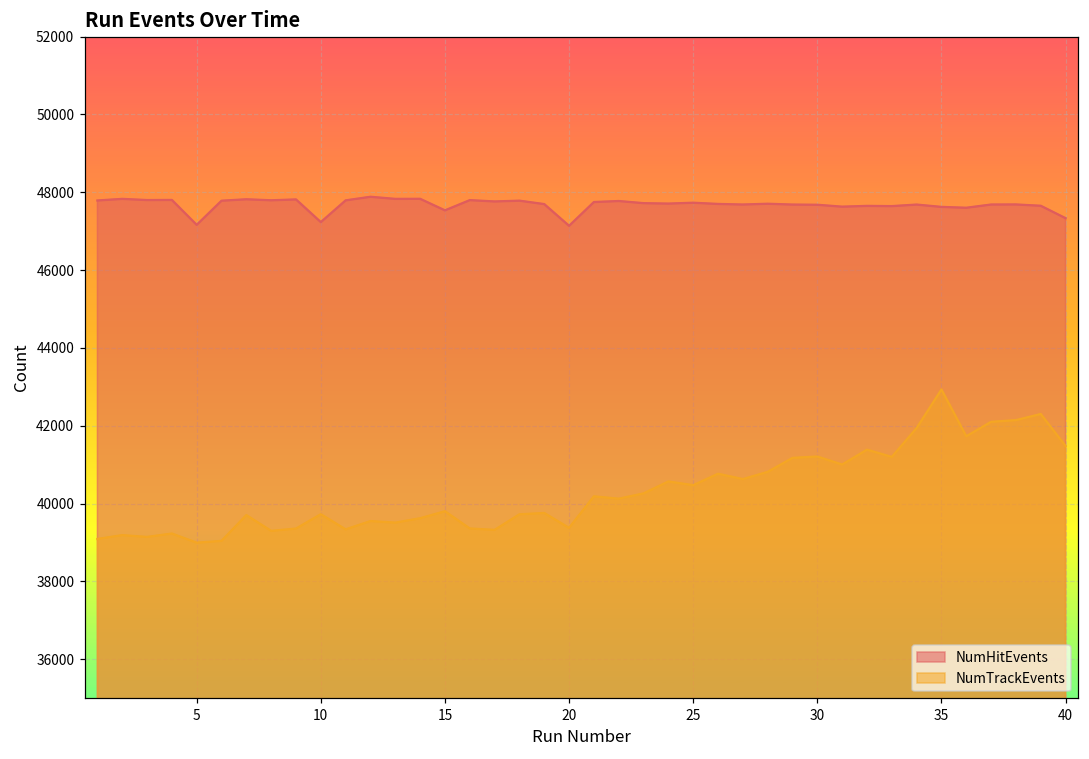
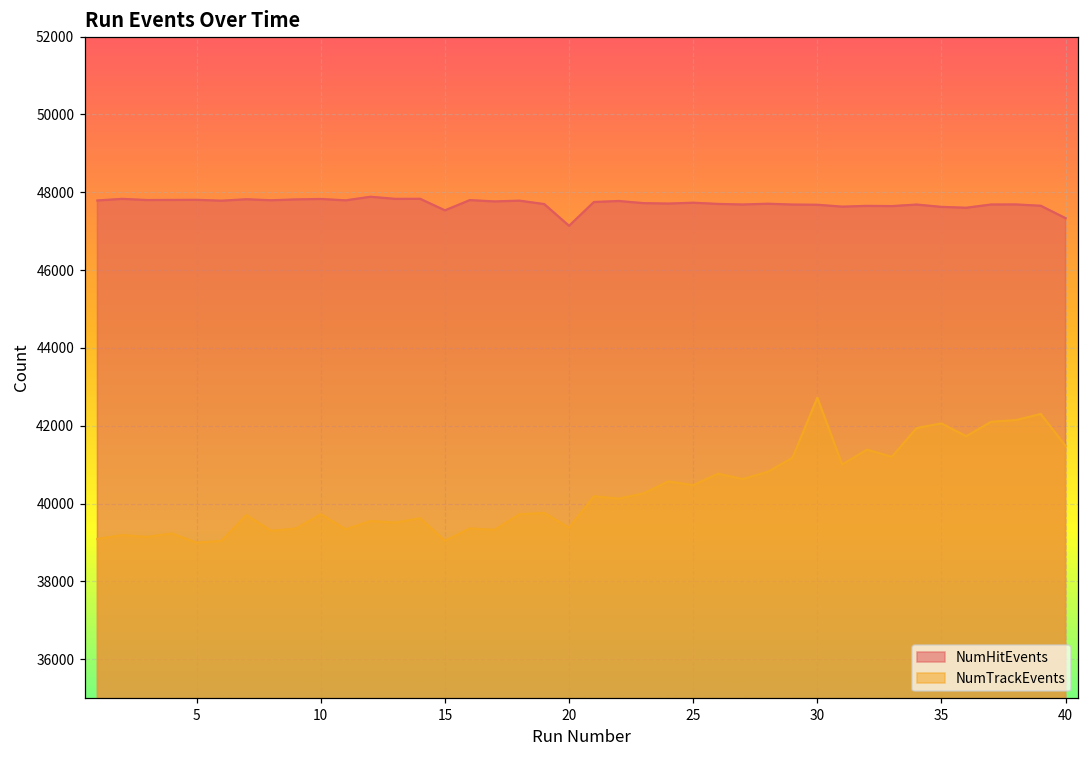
NumHitEvents, 5: 47200 -> 47800
NumHitEvents, 10: 47200 -> 47800
NumTrackEvents, 15: 39800 -> 39000
NumTrackEvents, 30: 41200 -> 42700
NumTrackEvents, 35: 42900 -> 42100
